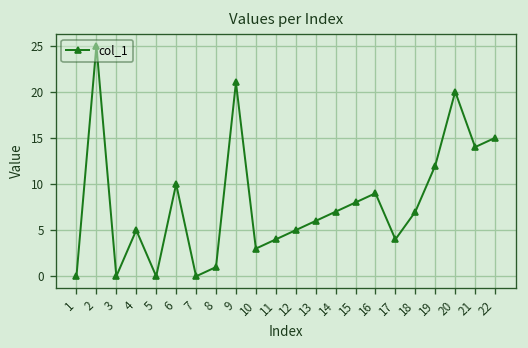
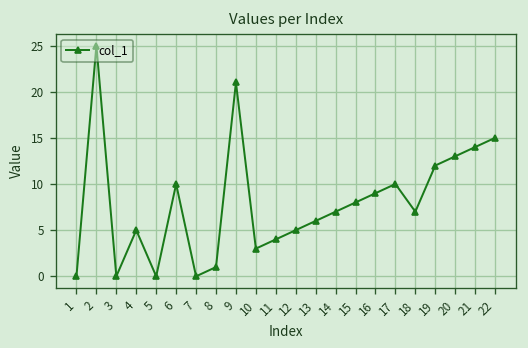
17: 4 -> 10
20: 20 -> 13
